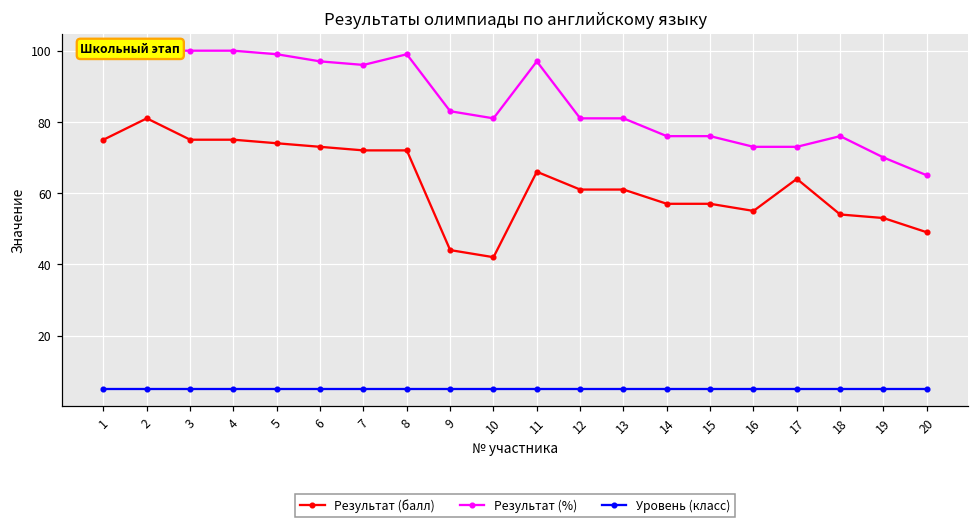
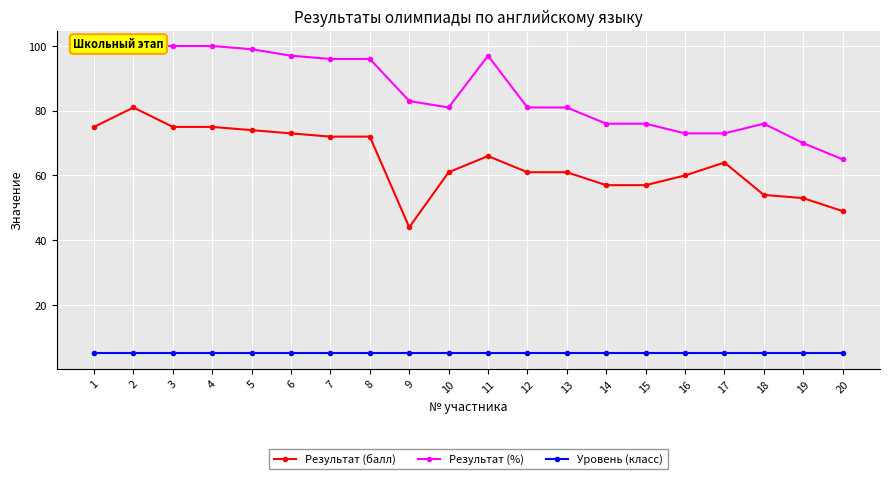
Результат (%), 8: 99 -> 96
Результат (балл), 10: 42 -> 61
Результат (балл), 16: 55 -> 60
